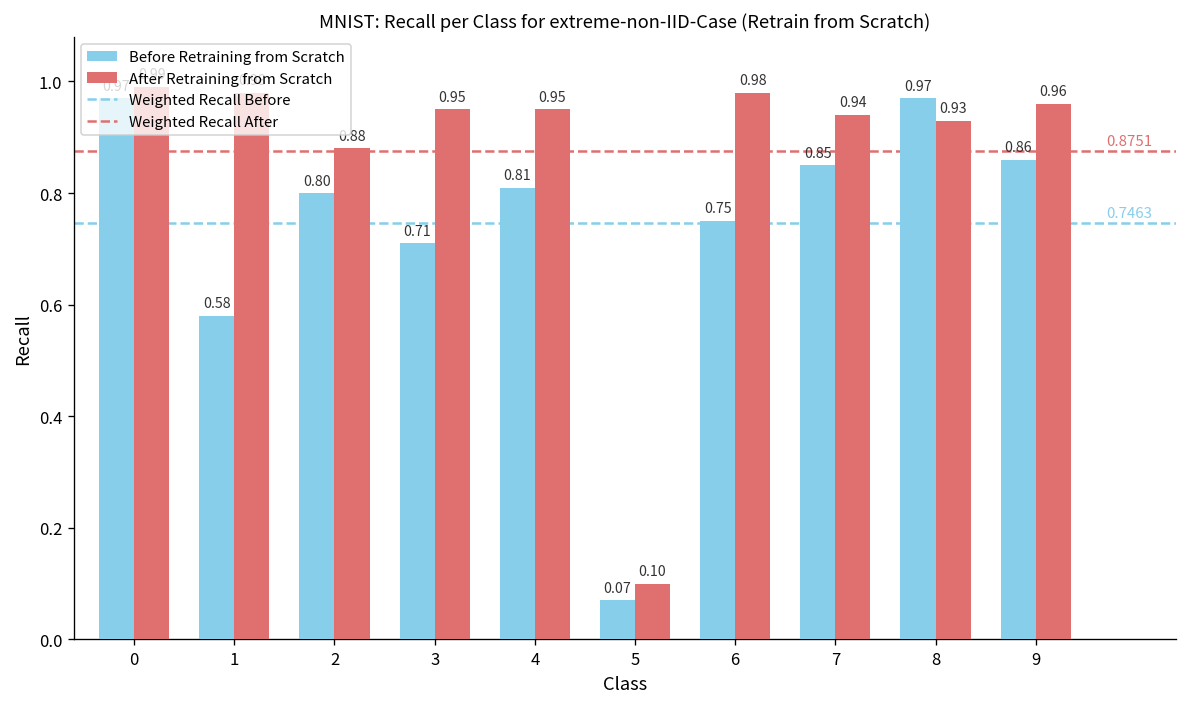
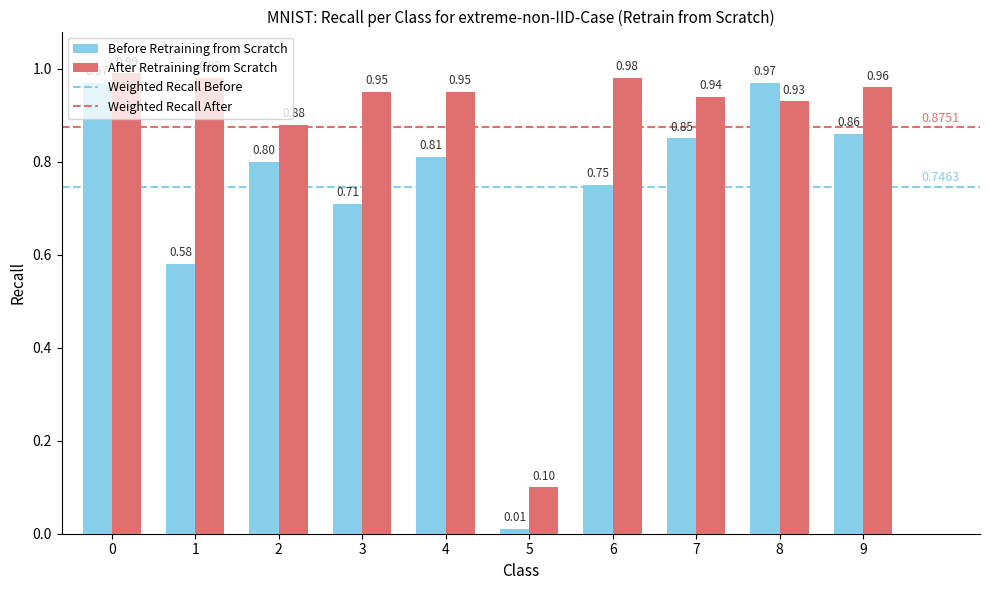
Before Retraining from Scratch, 5: 0.07 -> 0.01
